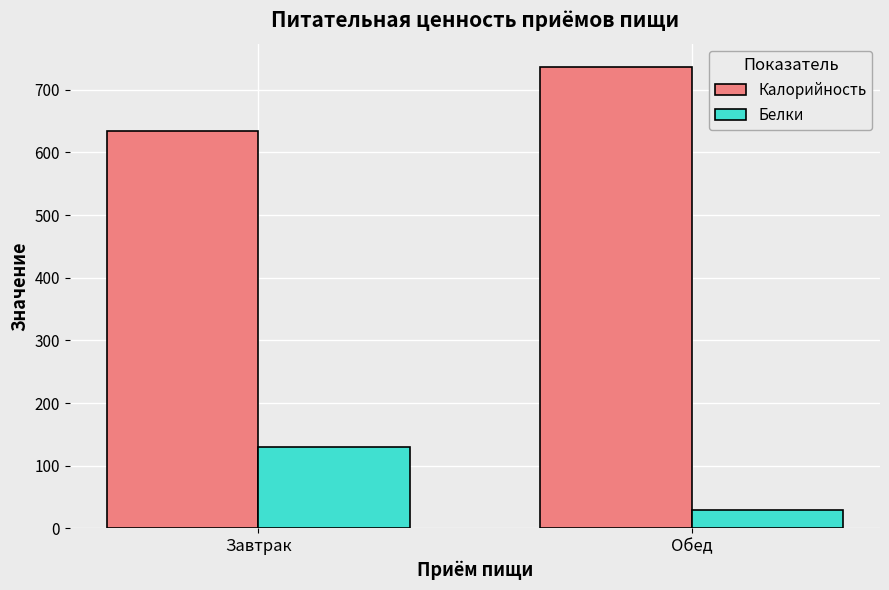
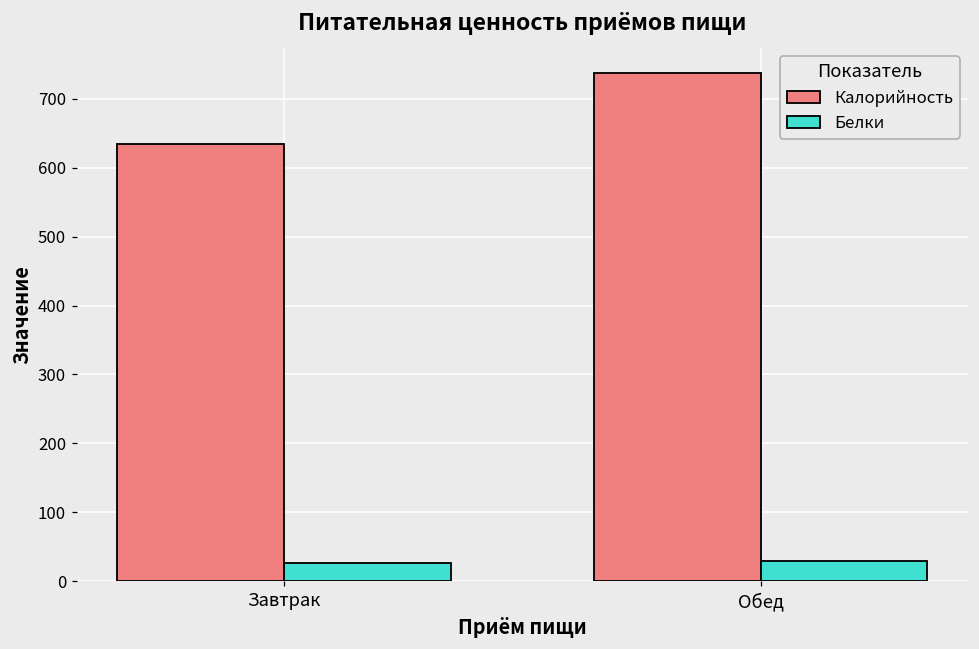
Белки, Завтрак: 130 -> 30
